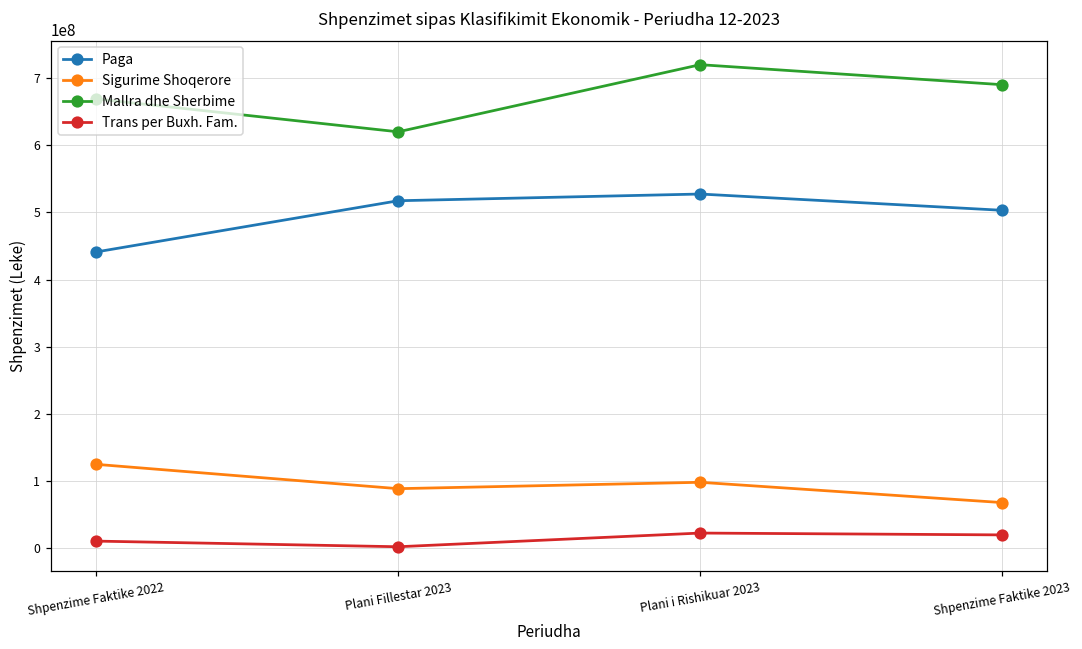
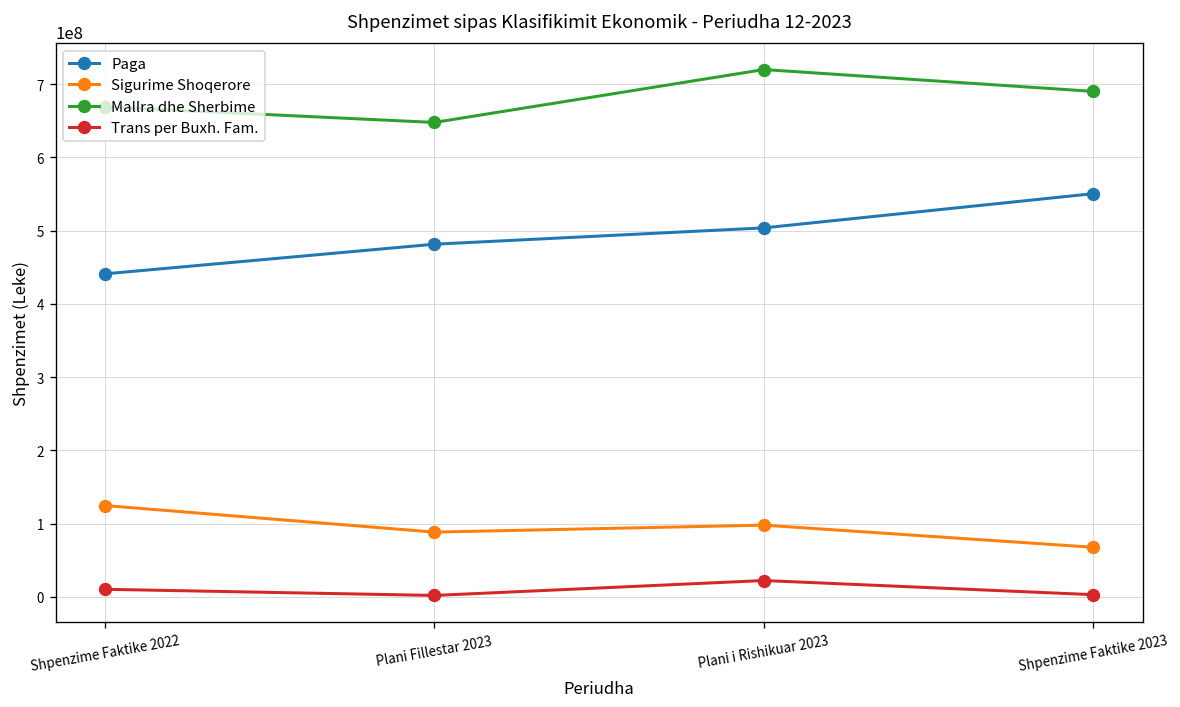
Paga, Plani Fillestar 2023: 520000000 -> 480000000
Mallra dhe Sherbime, Plani Fillestar 2023: 620000000 -> 650000000
Paga, Plani i Rishikuar 2023: 530000000 -> 500000000
Paga, Shpenzime Faktike 2023: 500000000 -> 550000000
Trans per Buxh. Fam., Shpenzime Faktike 2023: 20000000 -> 0
